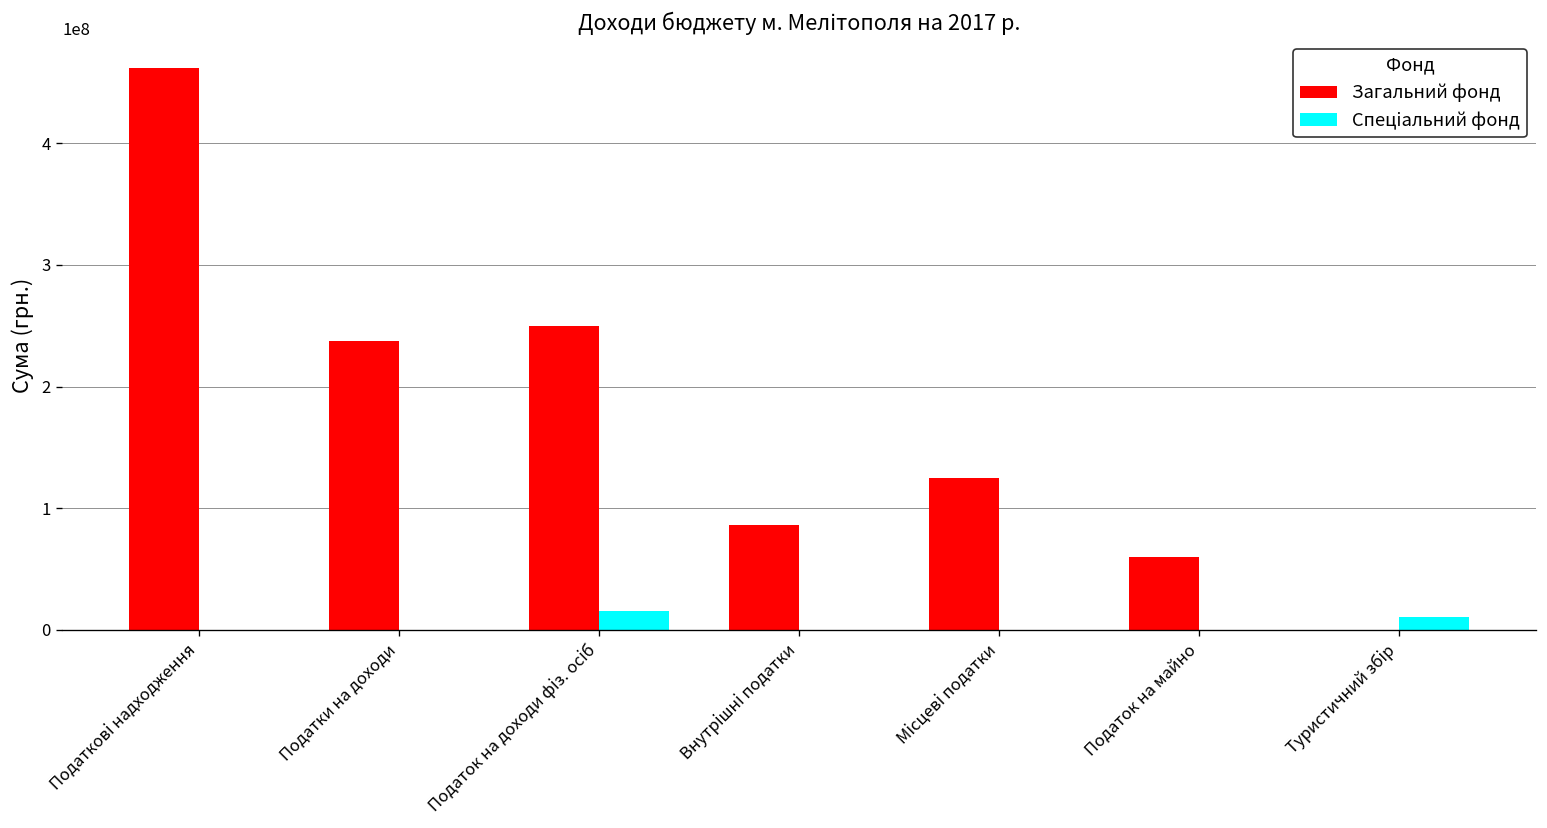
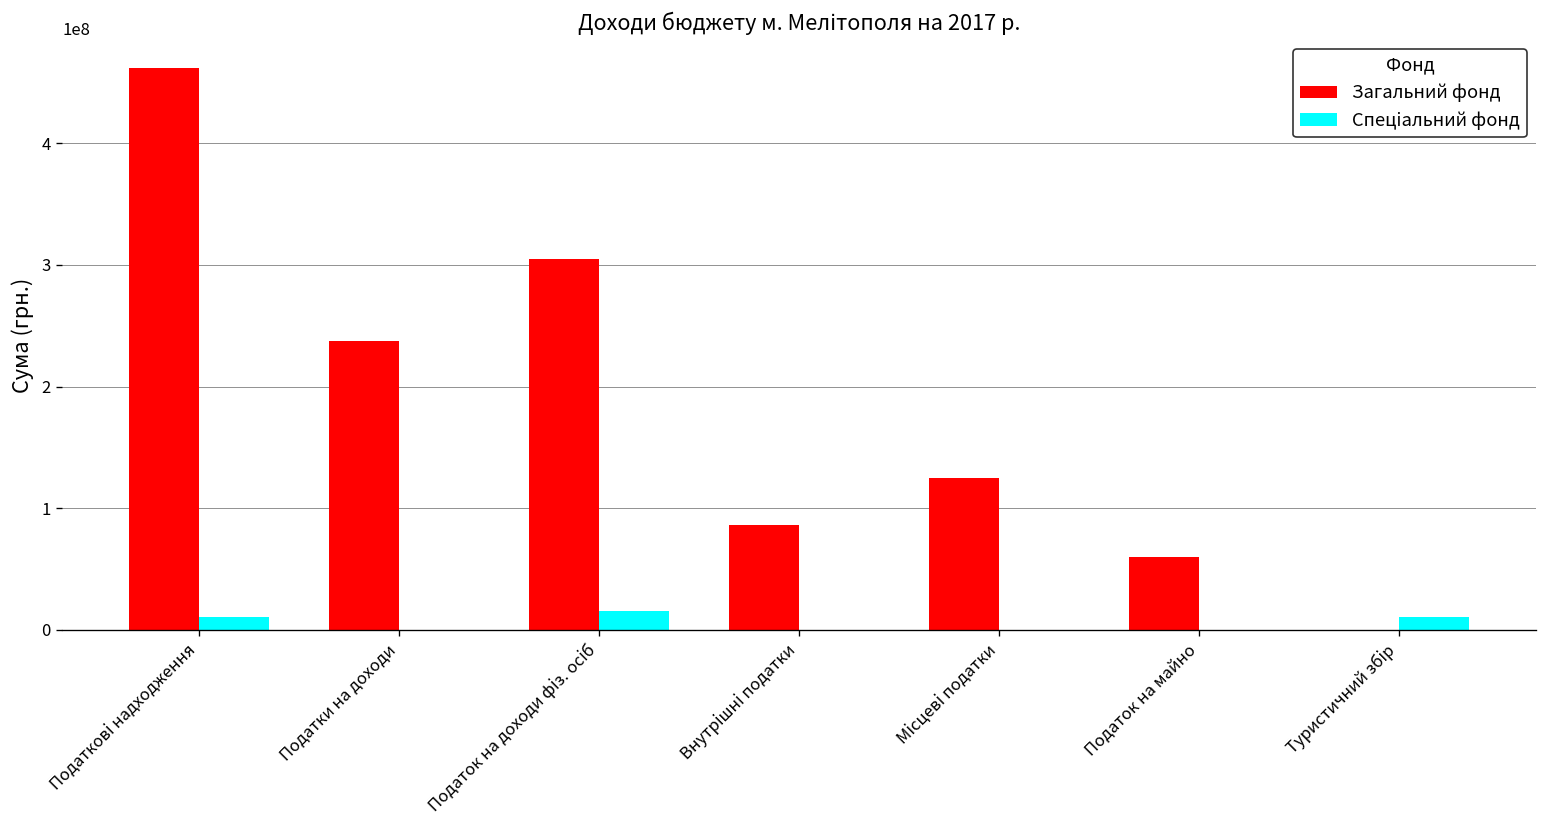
Спеціальний фонд, Податкові надходження: 0 -> 11000000
Загальний фонд, Податок на доходи фіз. осіб: 250000000 -> 305000000
